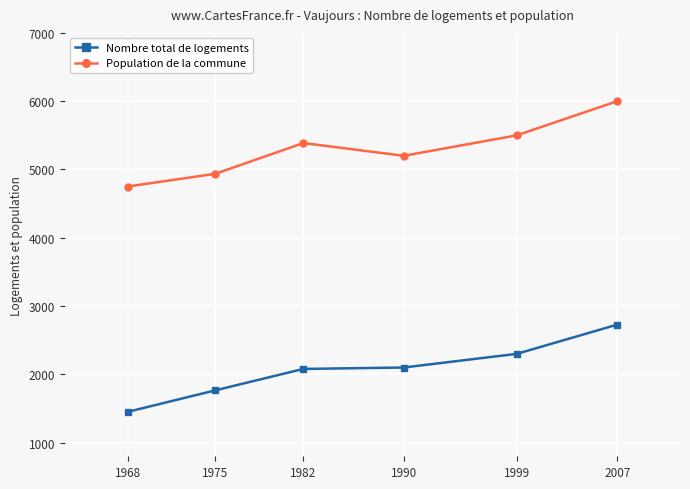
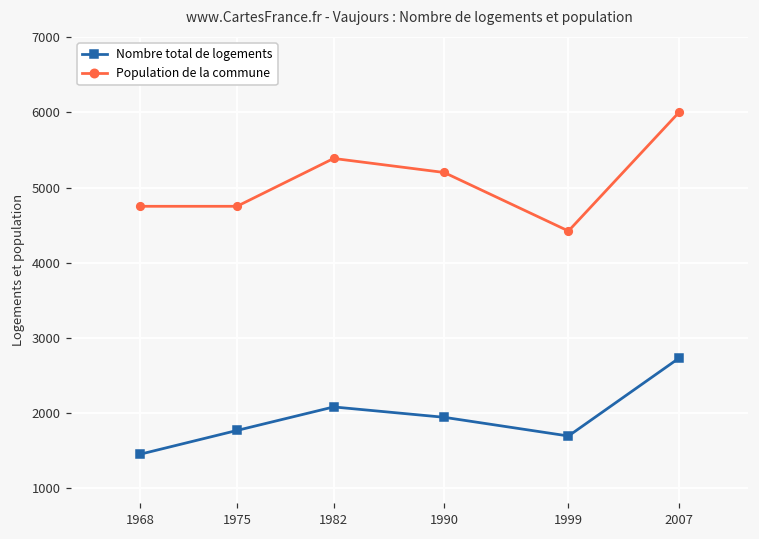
Population de la commune, 1975: 4900 -> 4800
Nombre total de logements, 1990: 2100 -> 1900
Nombre total de logements, 1999: 2300 -> 1700
Population de la commune, 1999: 5500 -> 4400
